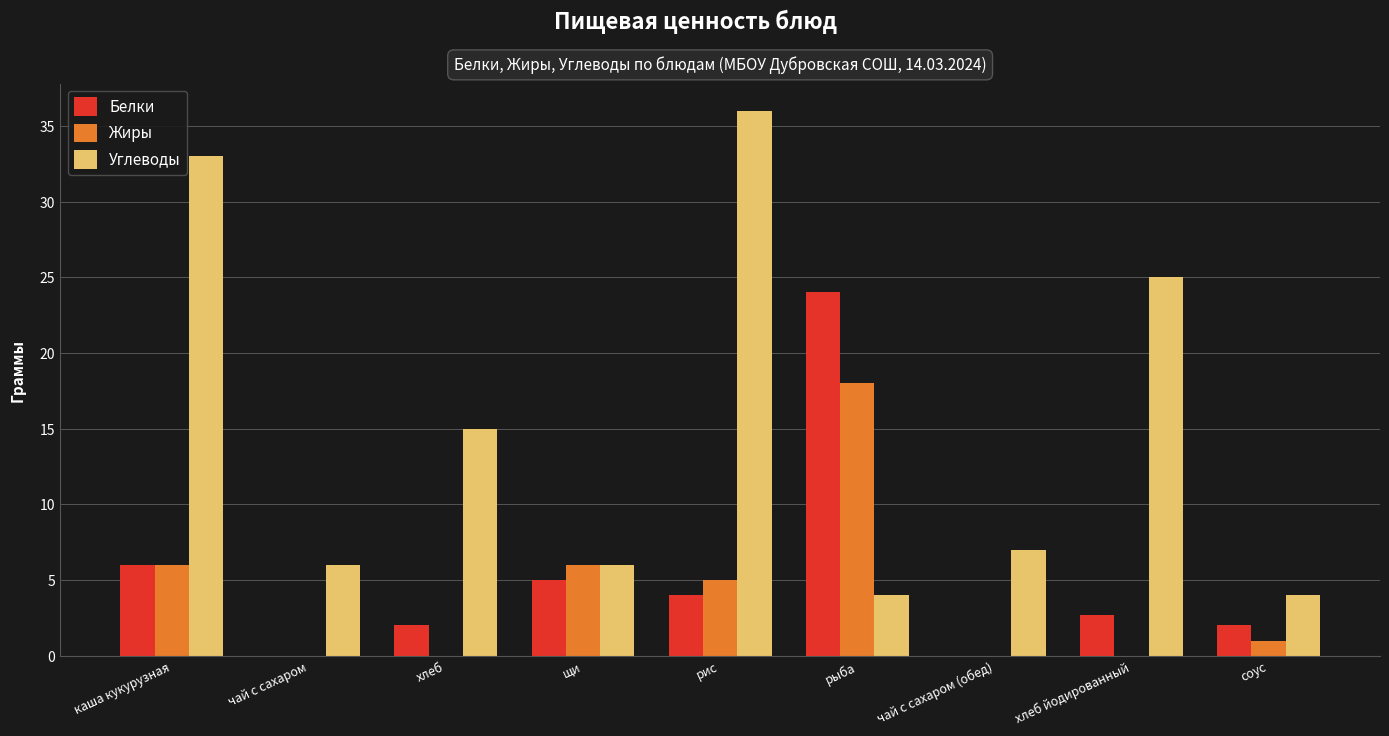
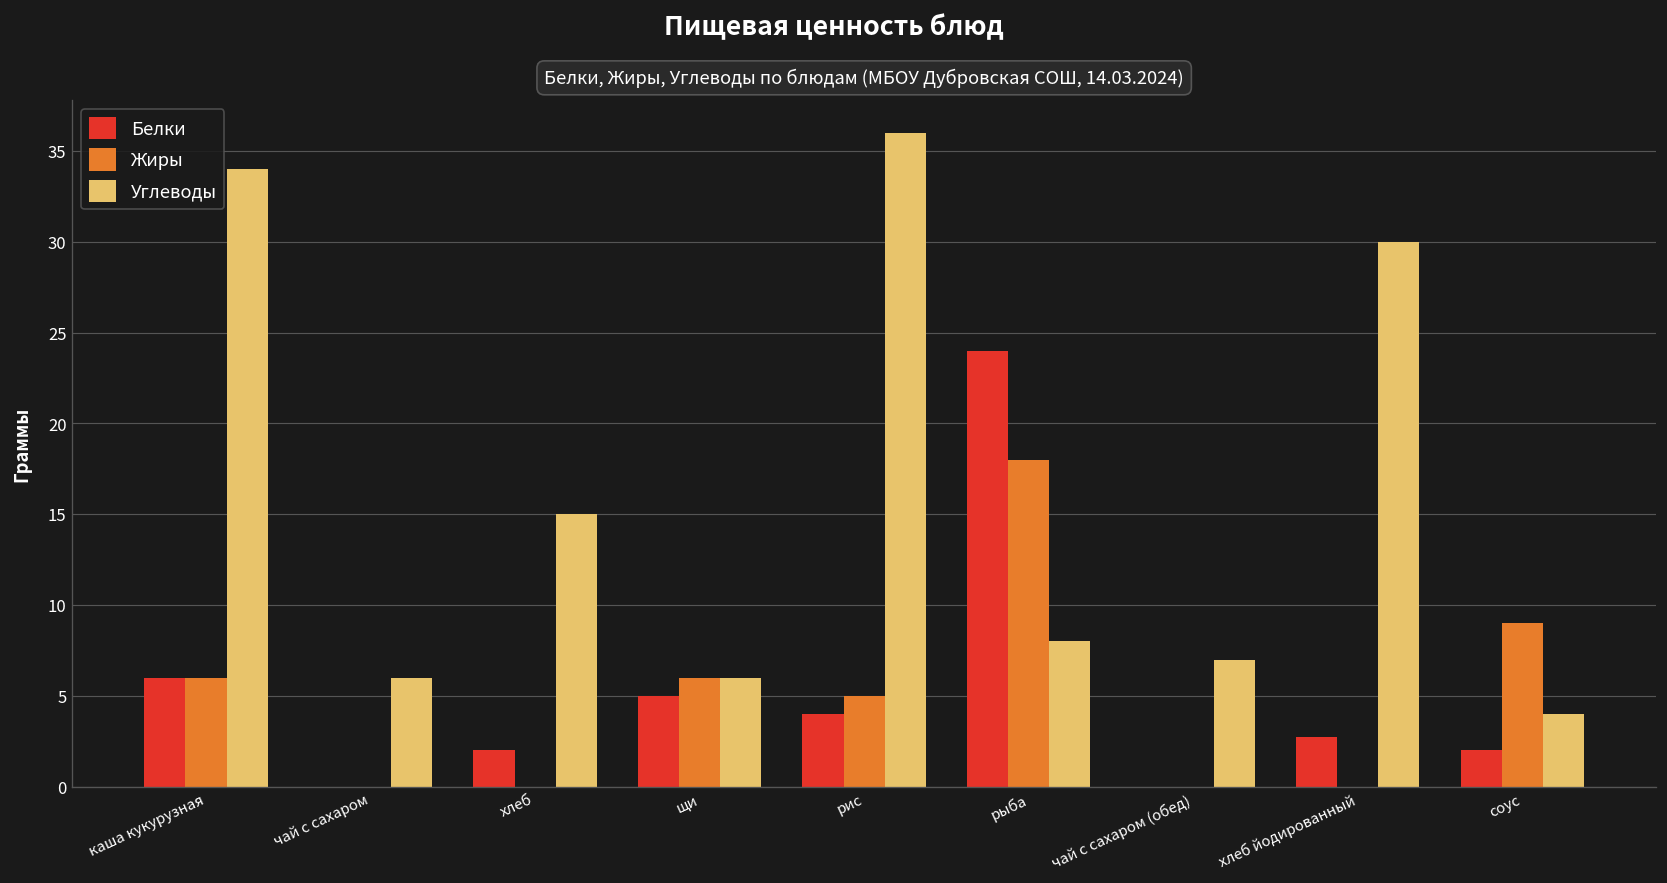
Углеводы, каша кукурузная: 33 -> 34
Углеводы, рыба: 4 -> 8
Углеводы, хлеб йодированный: 25 -> 30
Жиры, соус: 1 -> 9
